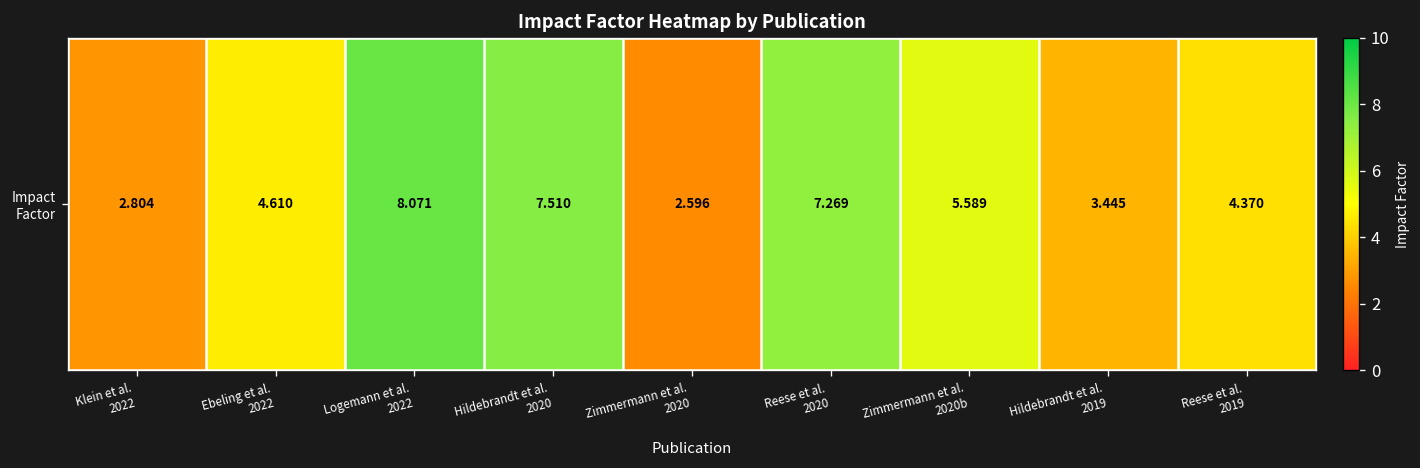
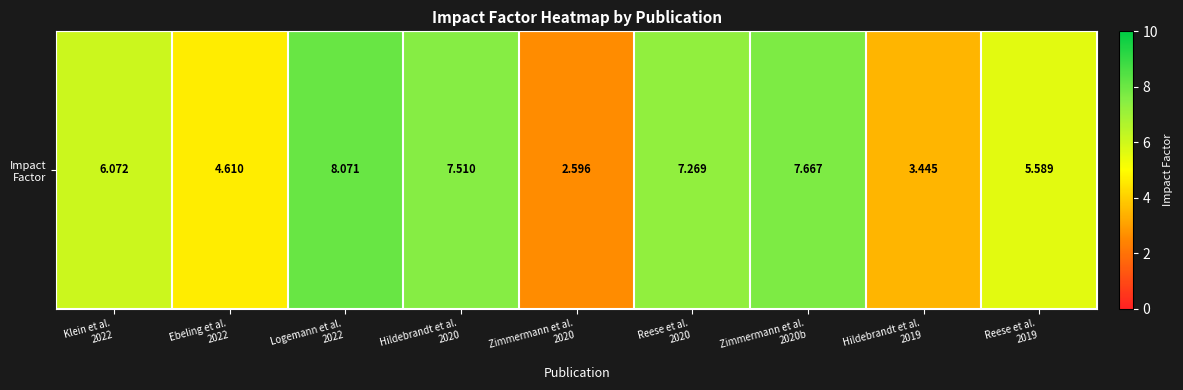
Impact Factor, Klein et al. 2022: 2.804 -> 6.072
Impact Factor, Zimmermann et al. 2020b: 5.589 -> 7.667
Impact Factor, Reese et al. 2019: 4.370 -> 5.589
